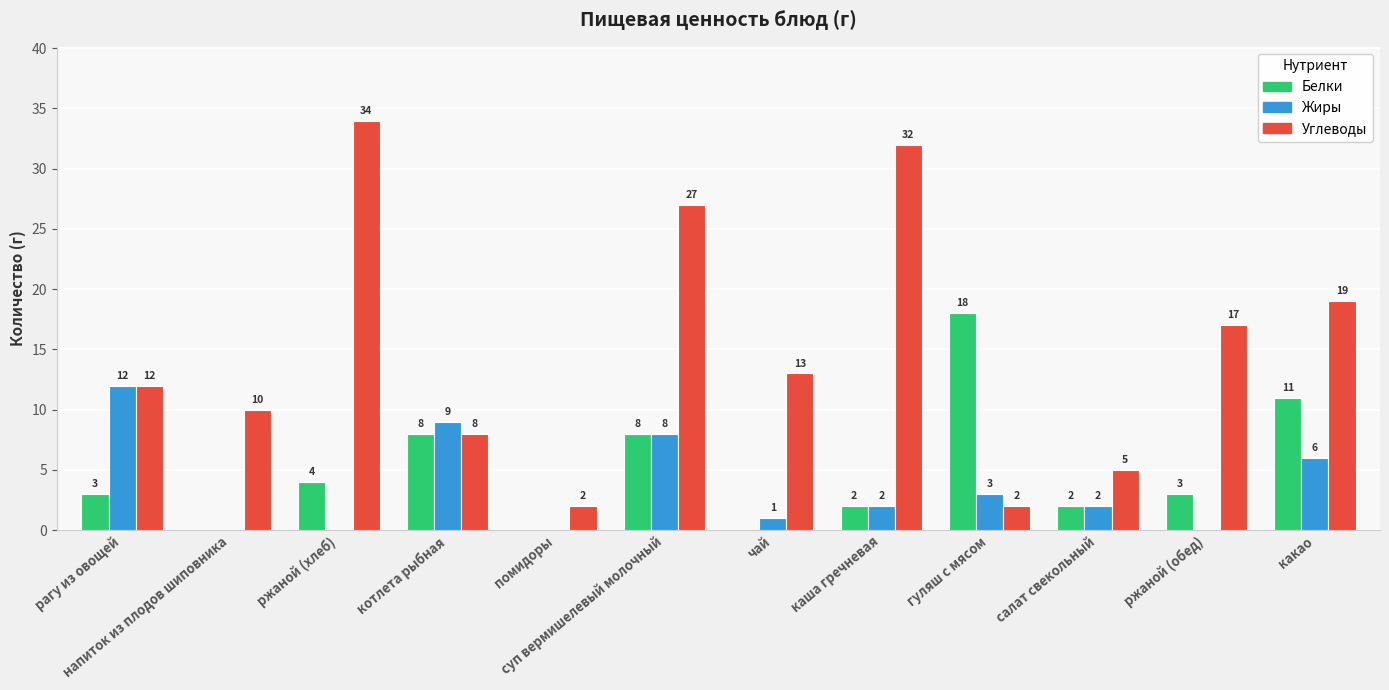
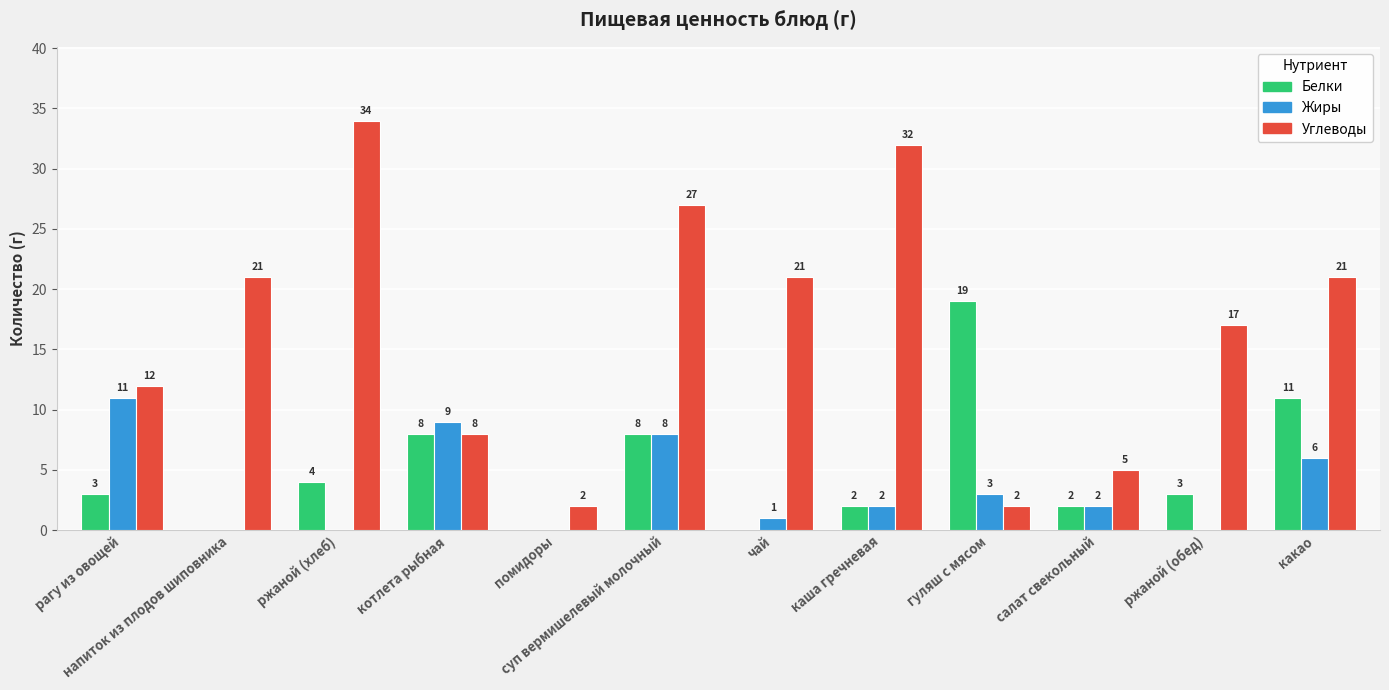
Жиры, рагу из овощей: 12 -> 11
Углеводы, напиток из плодов шиповника: 10 -> 21
Углеводы, чай: 13 -> 21
Белки, гуляш с мясом: 18 -> 19
Углеводы, какао: 19 -> 21
